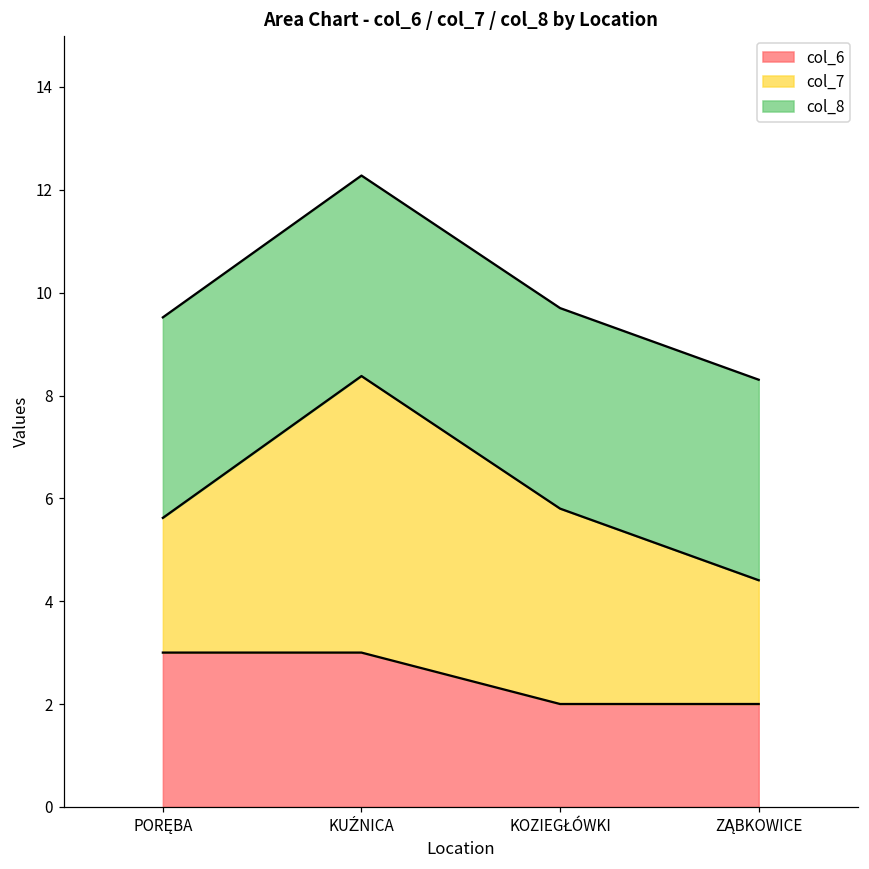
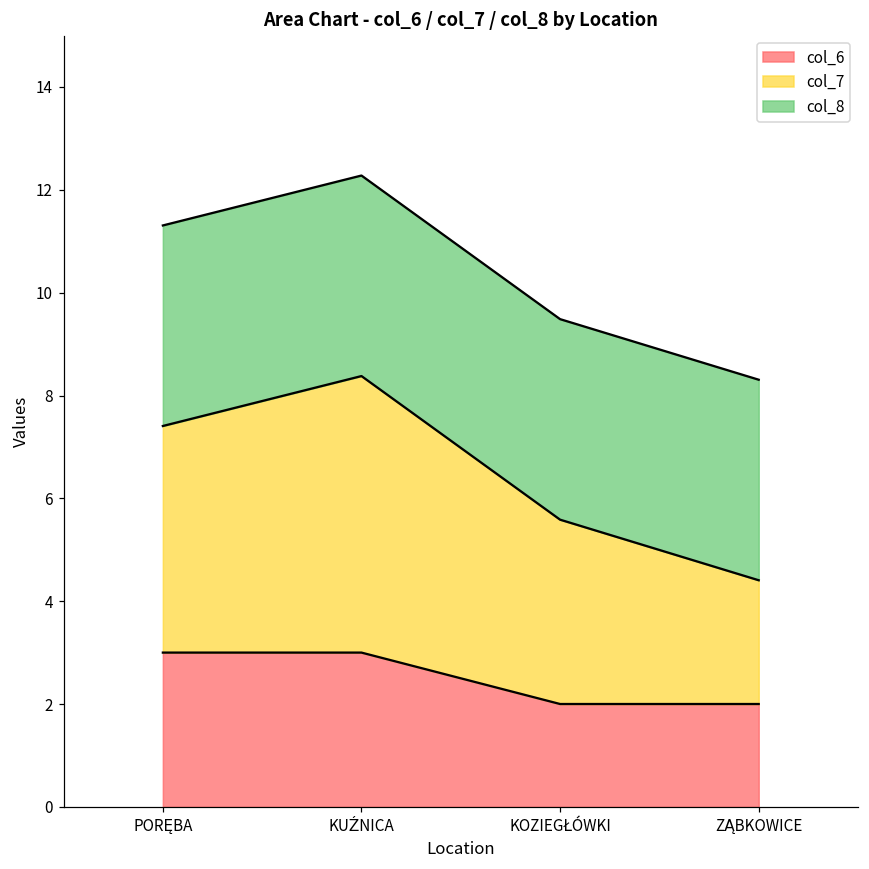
col_7, PORĘBA: 2.6 -> 4.4
col_7, KOZIEGŁÓWKI: 3.8 -> 3.6
